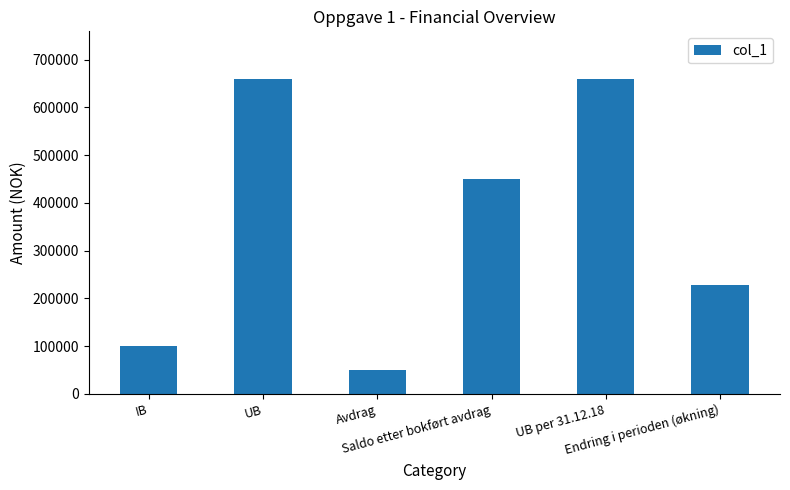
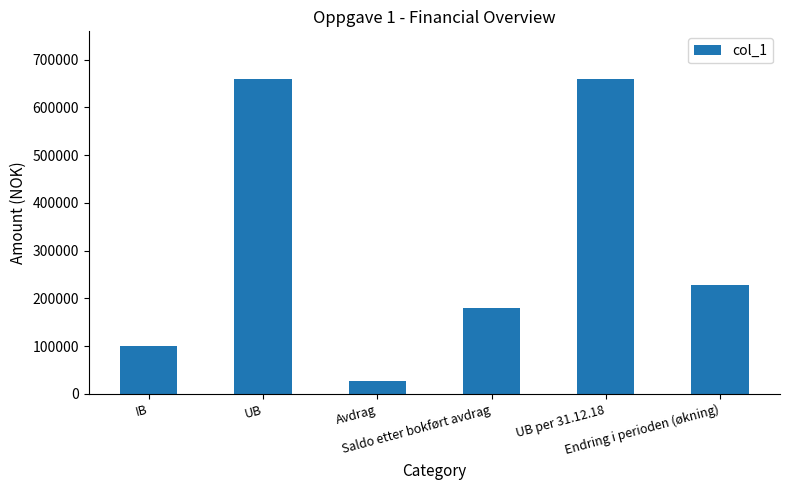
Avdrag: 50000 -> 30000
Saldo etter bokført avdrag: 450000 -> 180000
